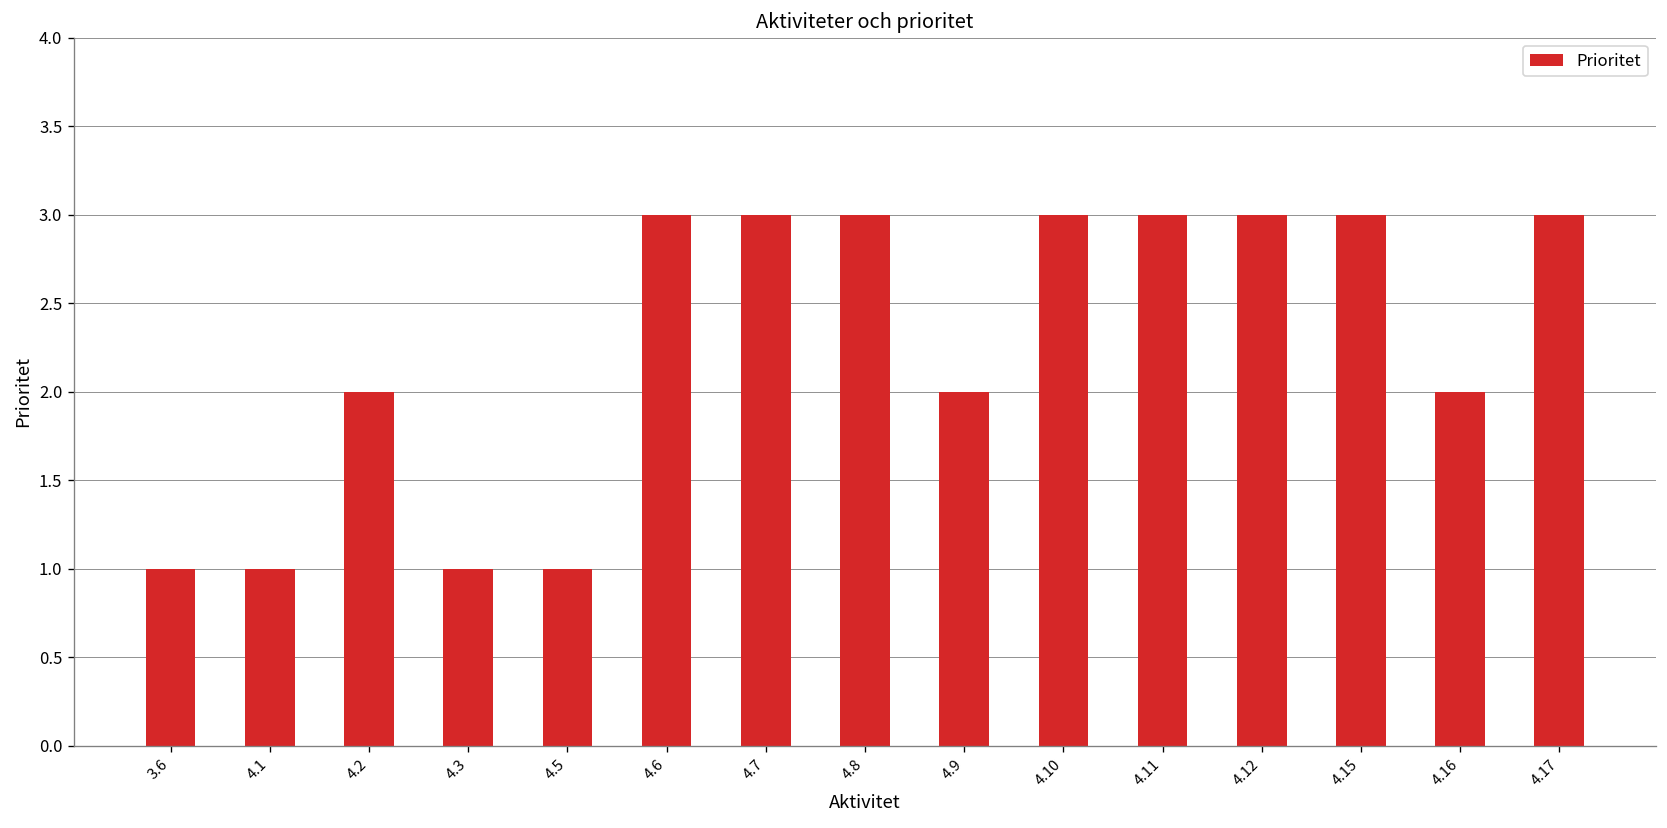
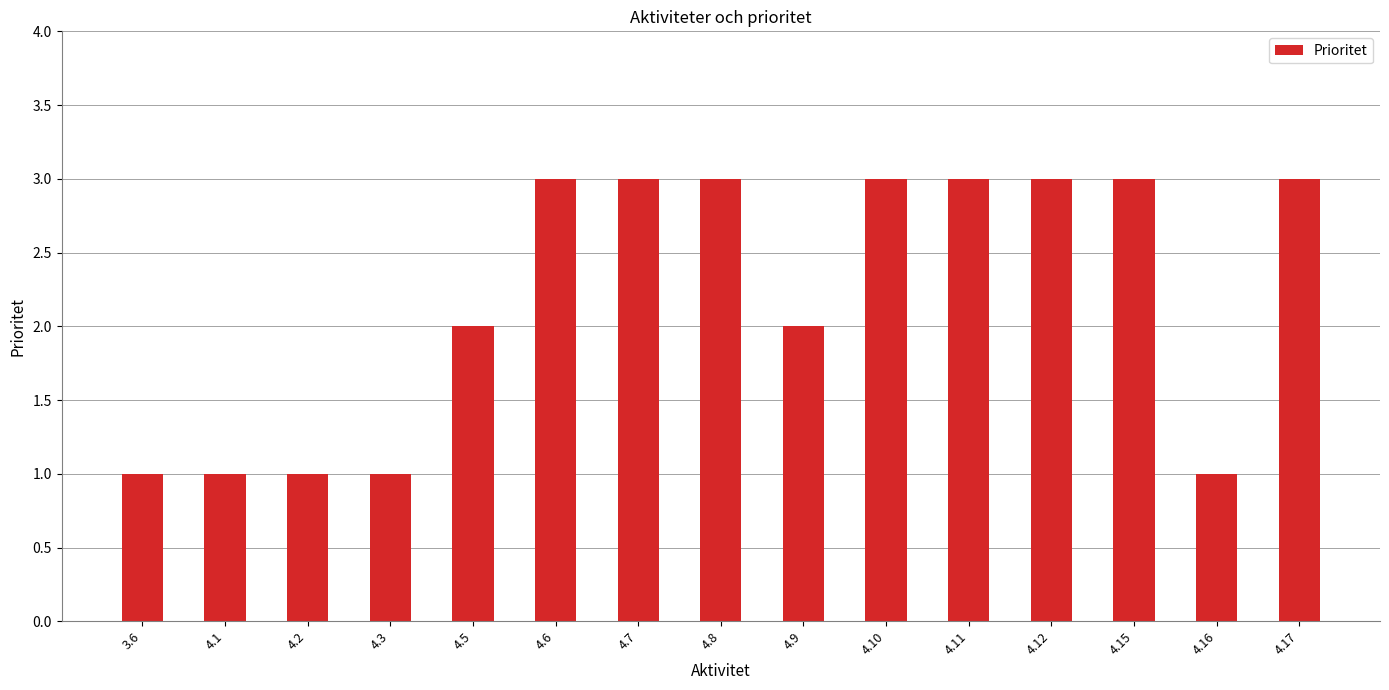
4.2: 2 -> 1
4.5: 1 -> 2
4.16: 2 -> 1
